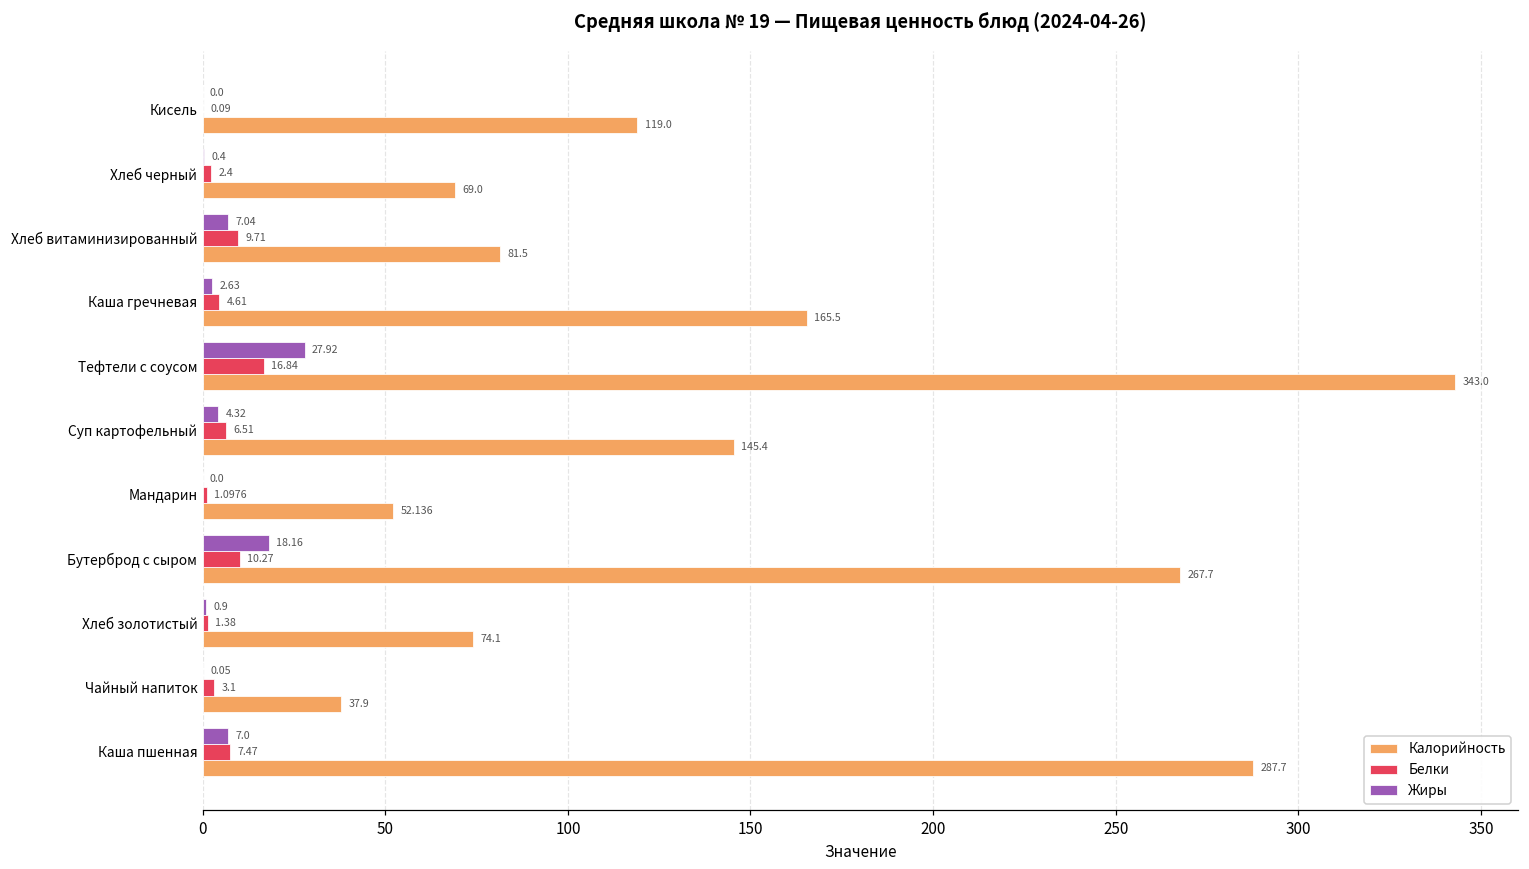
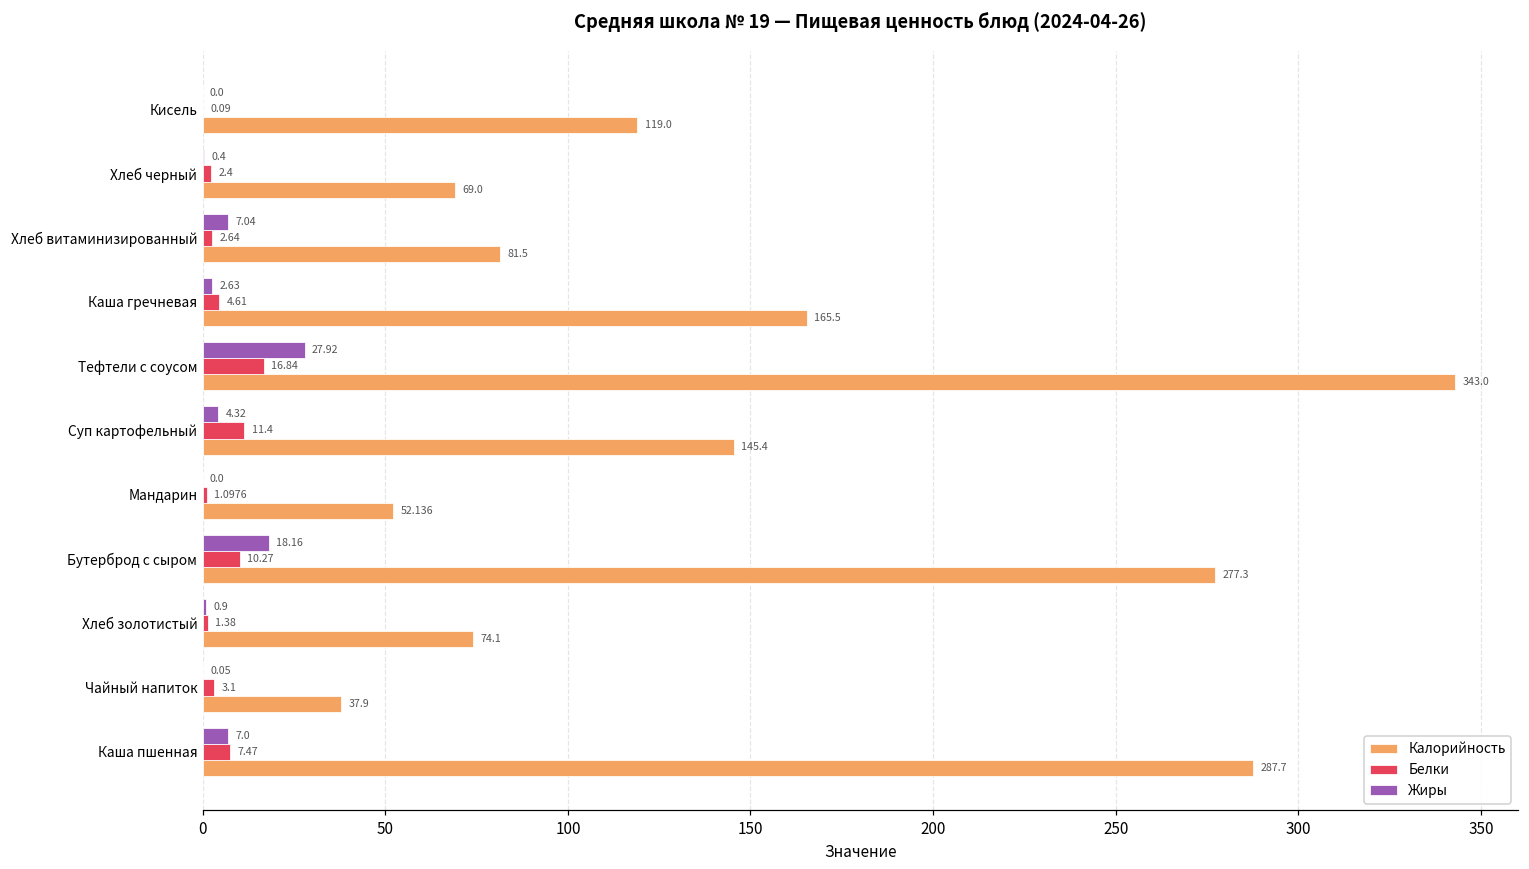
Белки, Хлеб витаминизированный: 9.71 -> 2.64
Белки, Суп картофельный: 6.51 -> 11.4
Калорийность, Бутерброд с сыром: 267.7 -> 277.3
